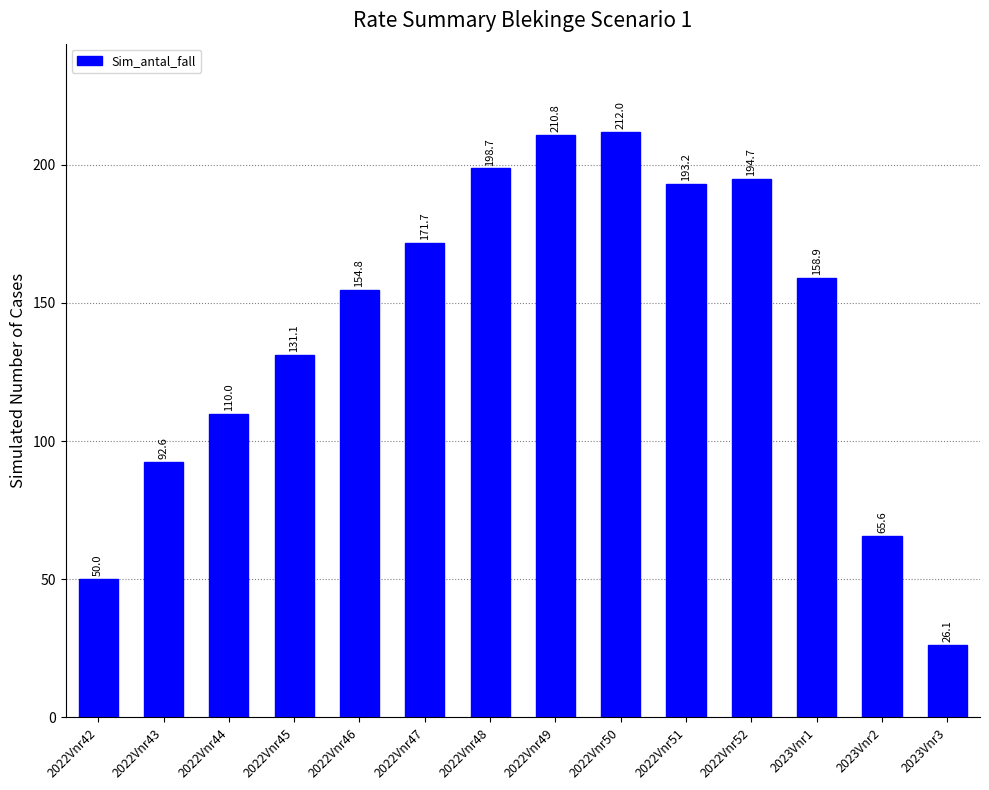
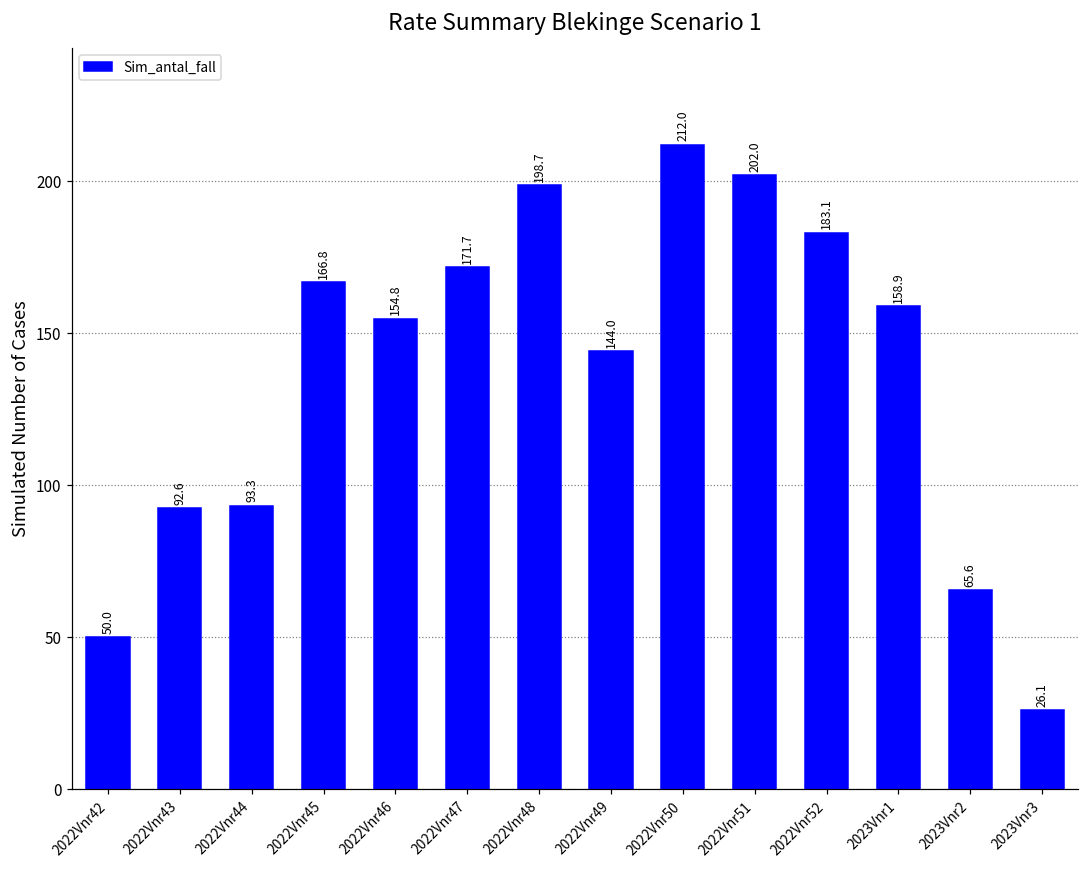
2022Vnr44: 110.0 -> 93.3
2022Vnr45: 131.1 -> 166.8
2022Vnr49: 210.8 -> 144.0
2022Vnr51: 193.2 -> 202.0
2022Vnr52: 194.7 -> 183.1
